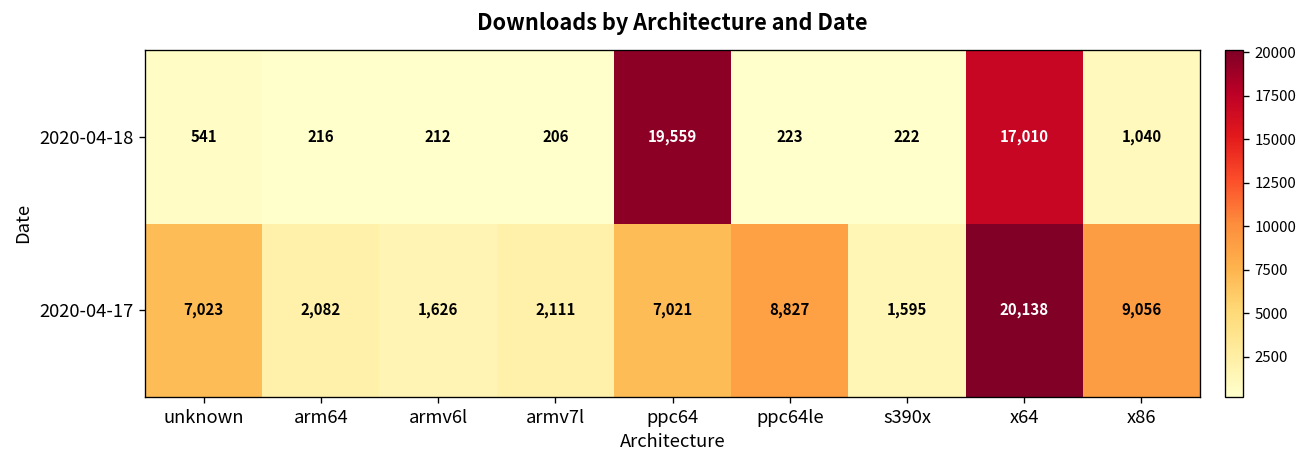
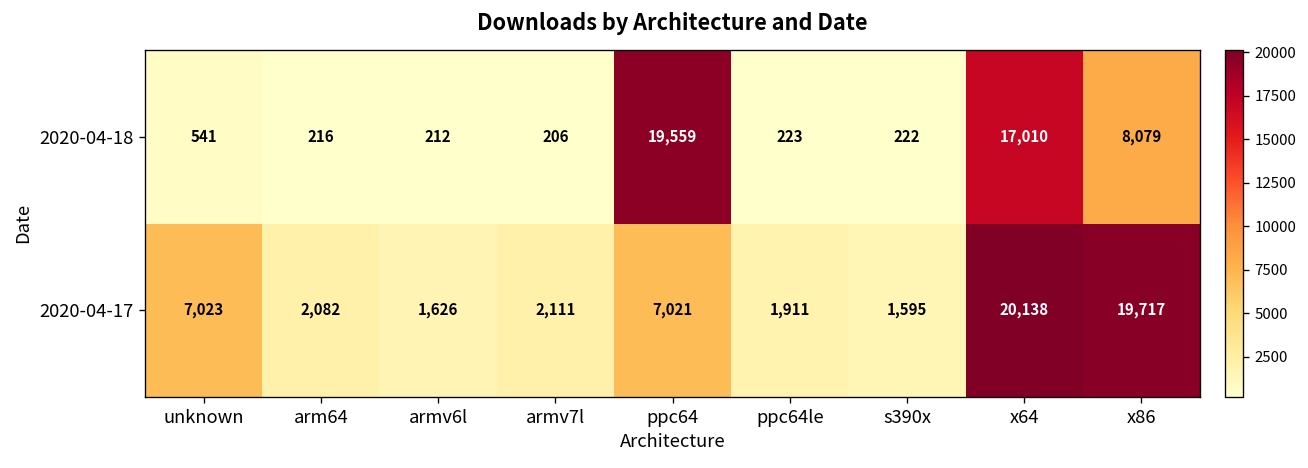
2020-04-18, x86: 1,040 -> 8,079
2020-04-17, ppc64le: 8,827 -> 1,911
2020-04-17, x86: 9,056 -> 19,717
